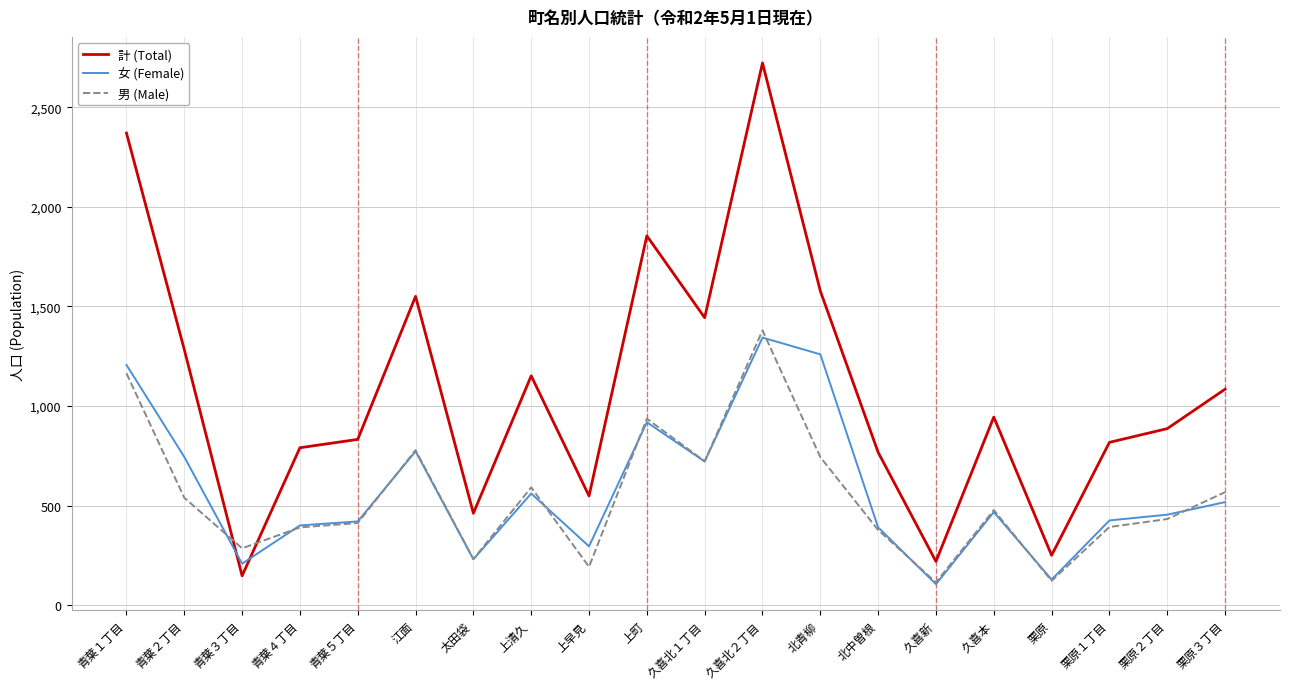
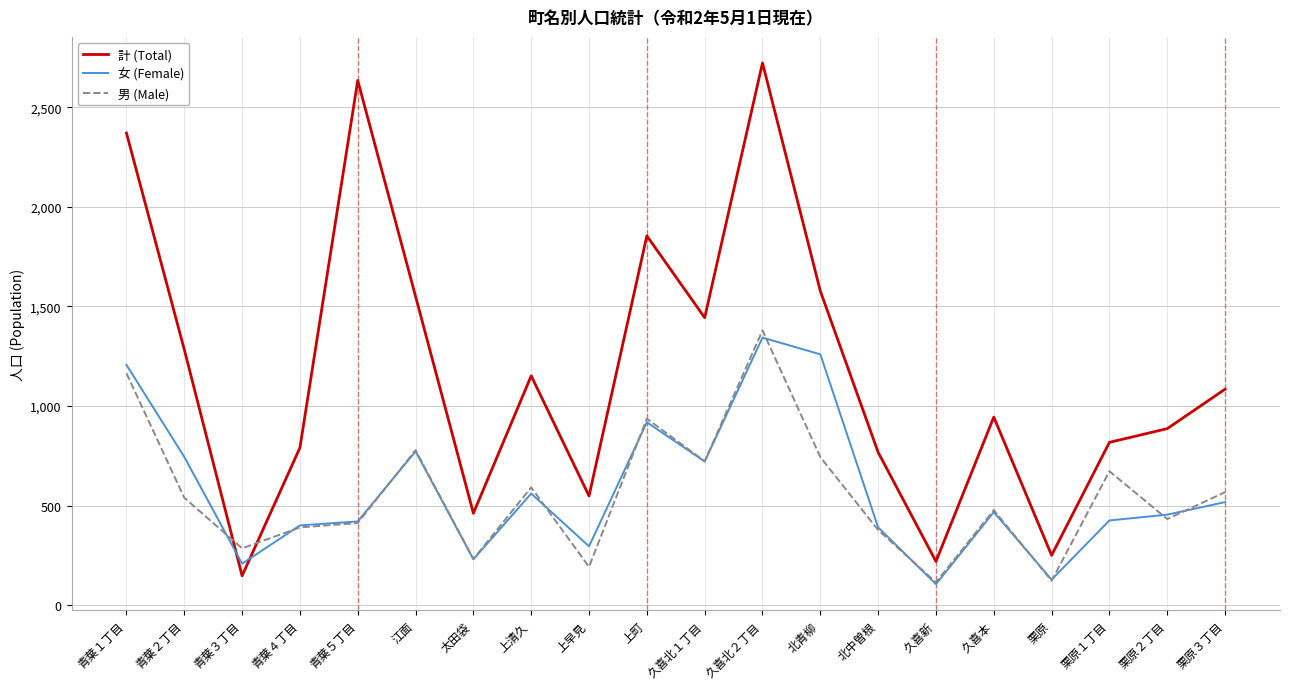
計 (Total), 青葉５丁目: 830 -> 2,630
男 (Male), 栗原１丁目: 390 -> 670
